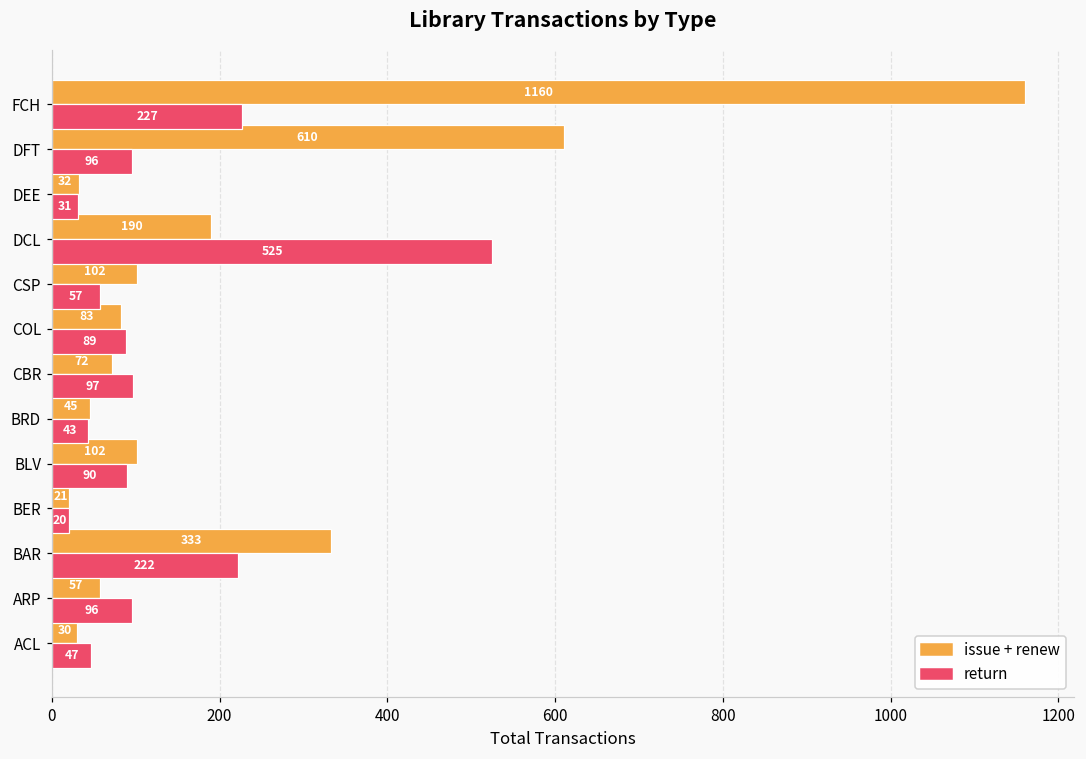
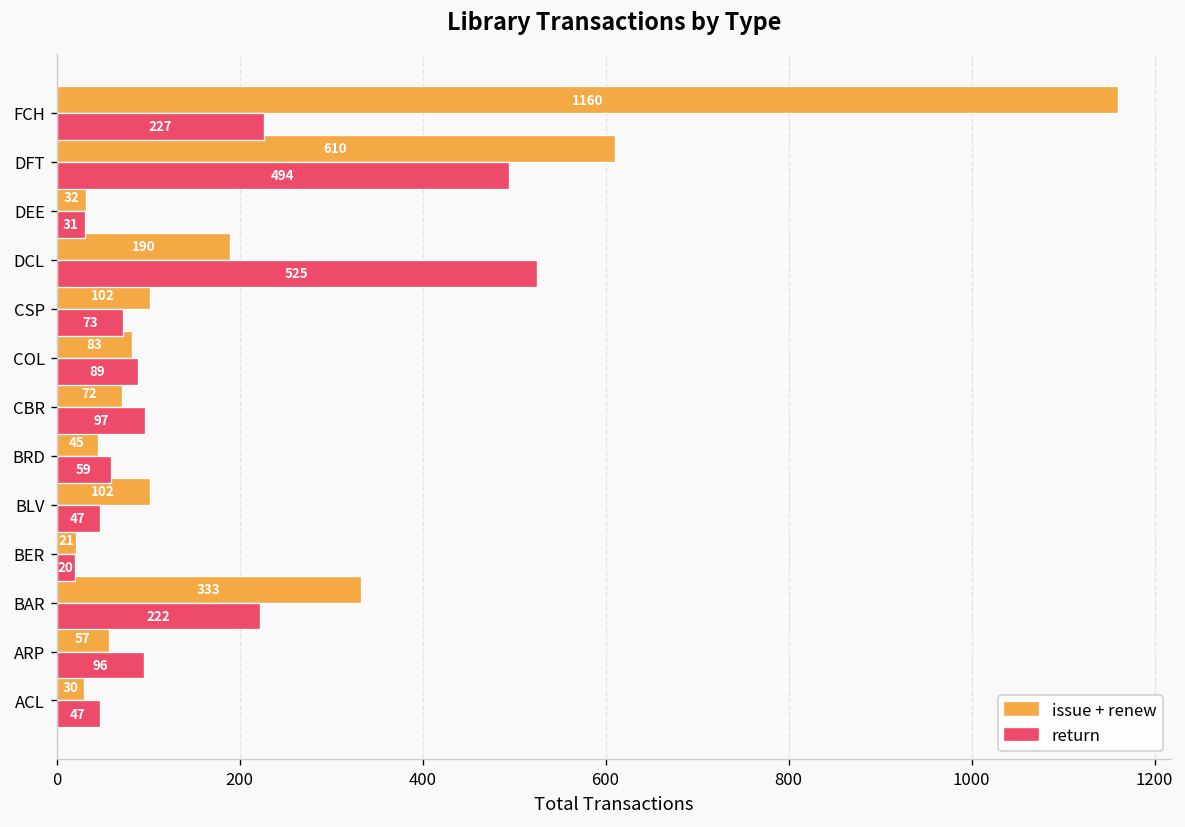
return, DFT: 96 -> 494
return, CSP: 57 -> 73
return, BRD: 43 -> 59
return, BLV: 90 -> 47
